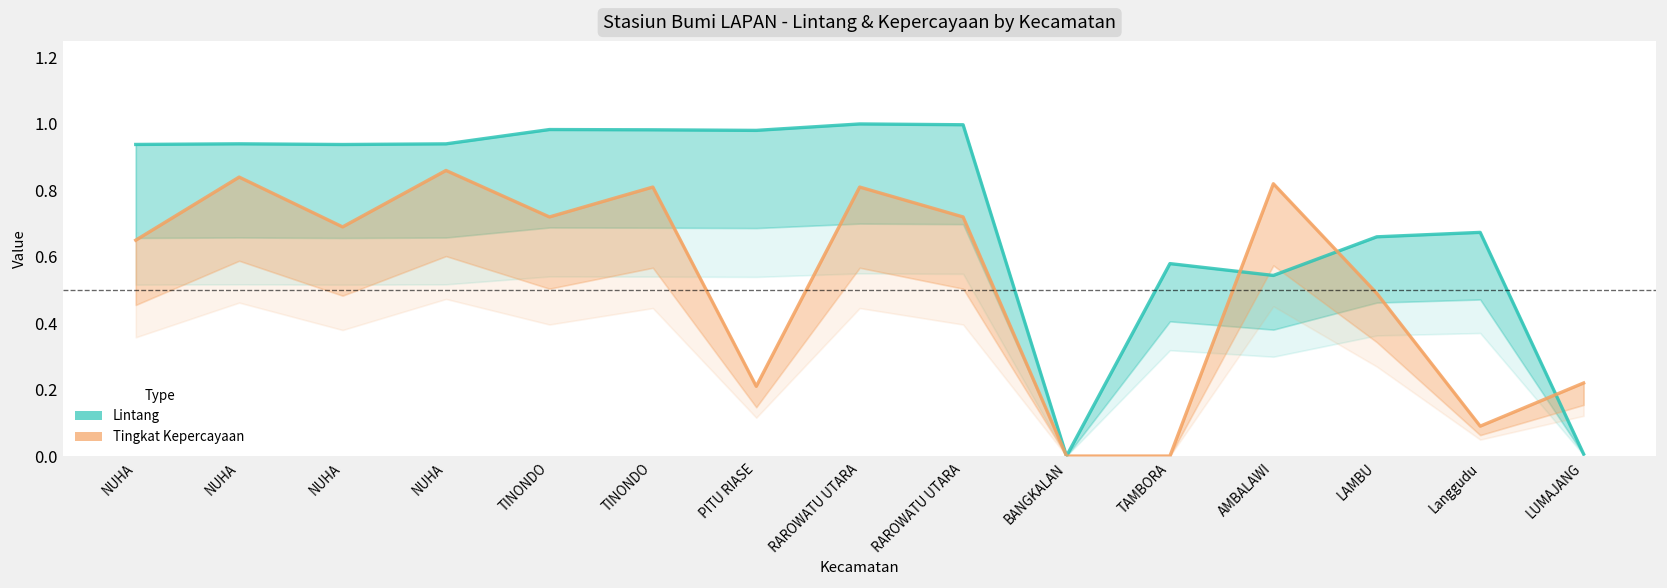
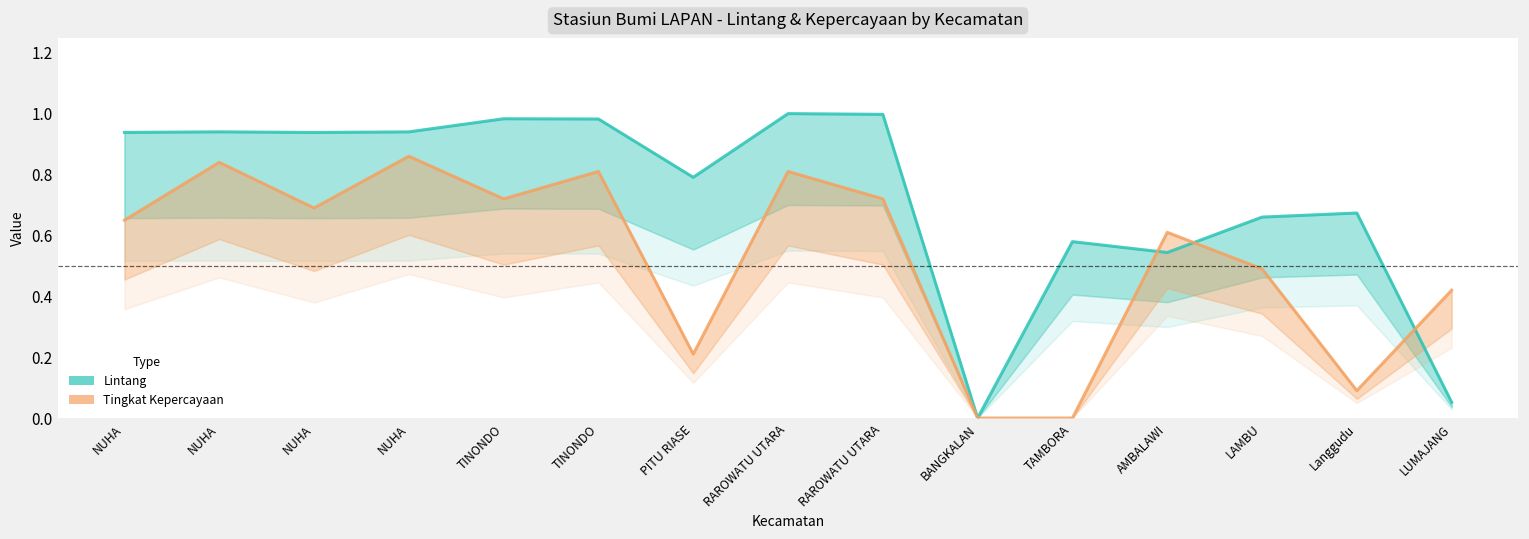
Lintang, PITU RIASE: 0.98 -> 0.79
Tingkat Kepercayaan, AMBALAWI: 0.82 -> 0.61
Lintang, LUMAJANG: 0.01 -> 0.05
Tingkat Kepercayaan, LUMAJANG: 0.22 -> 0.42
